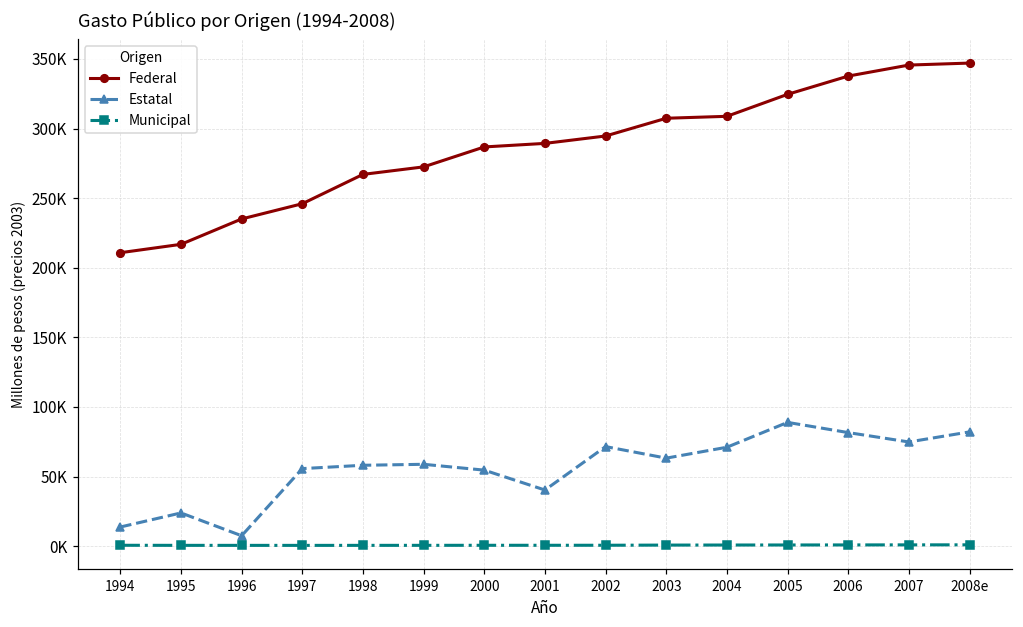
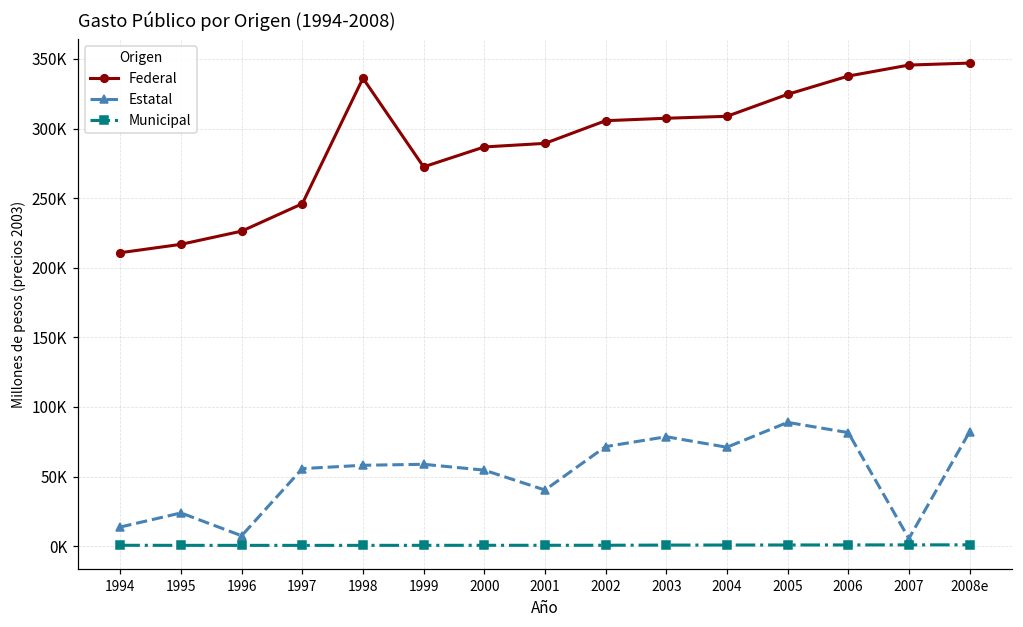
Federal, 1996: 235000 -> 226000
Federal, 1998: 267000 -> 336000
Federal, 2002: 295000 -> 306000
Estatal, 2003: 63000 -> 79000
Estatal, 2007: 75000 -> 5000
